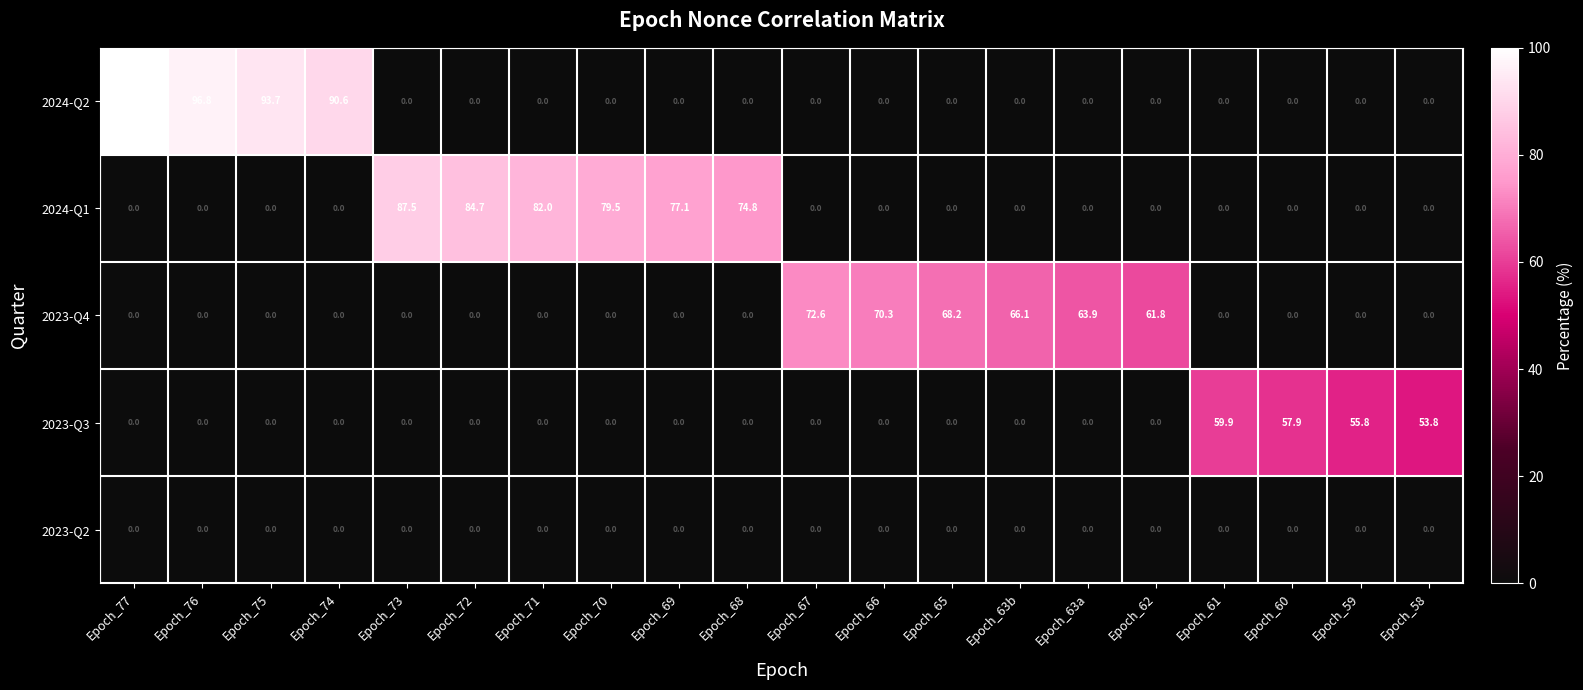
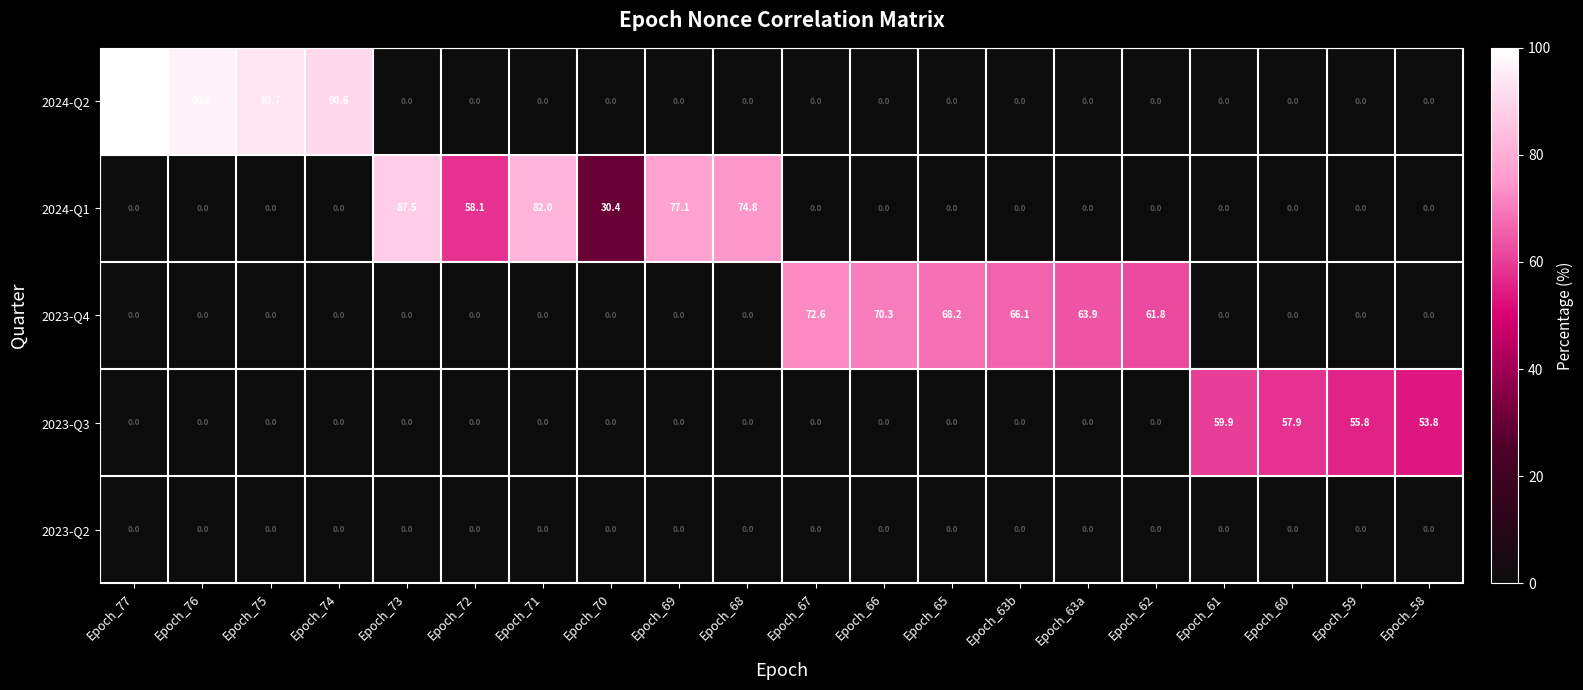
2024-Q1, Epoch_72: 84.7 -> 58.1
2024-Q1, Epoch_70: 79.5 -> 30.4
